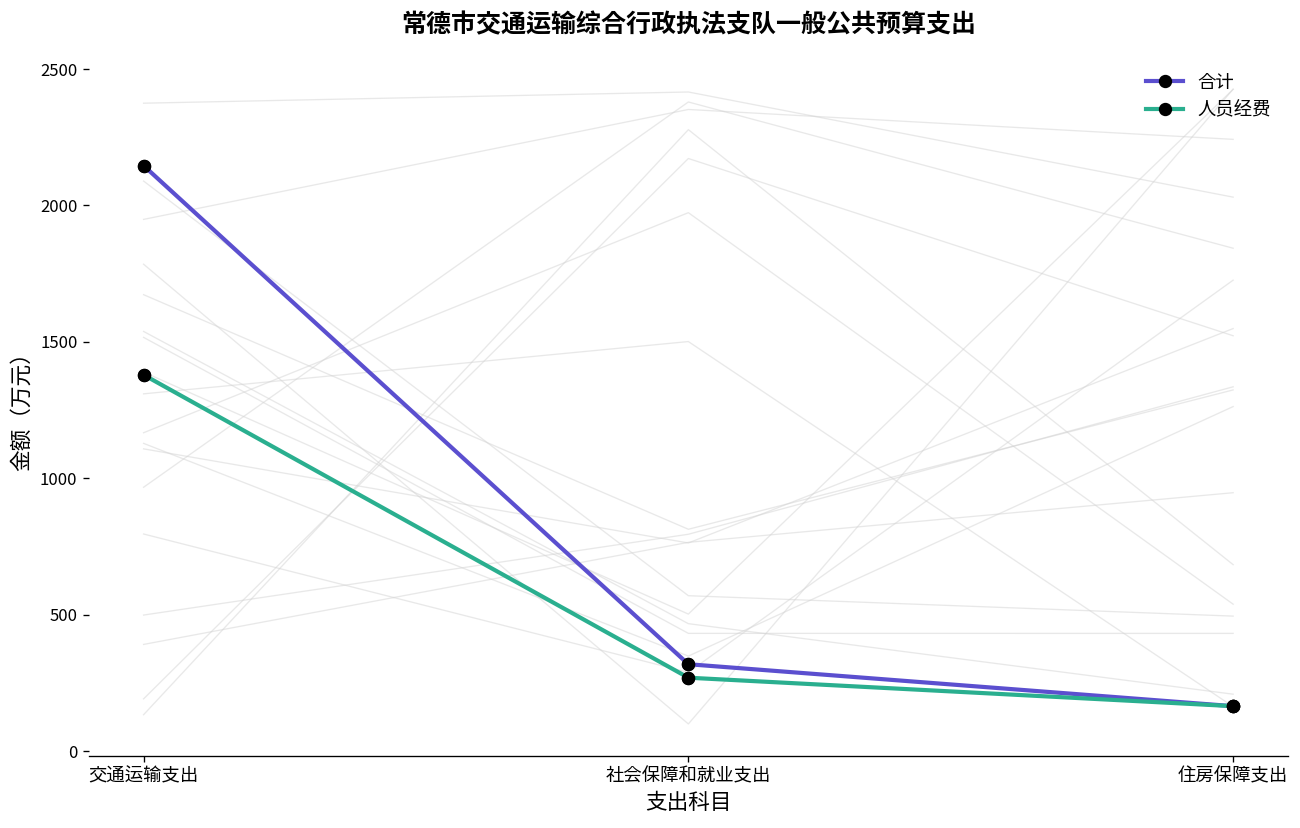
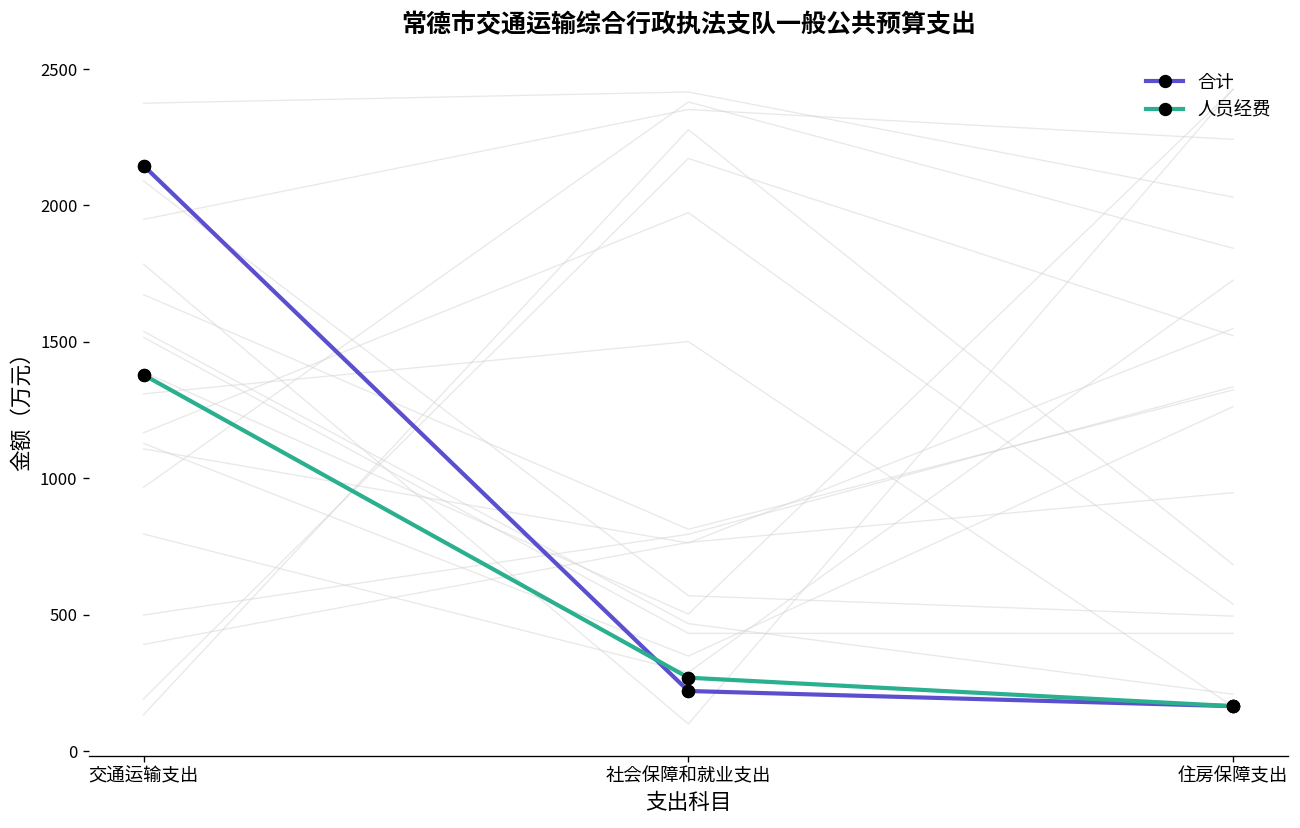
合计, 社会保障和就业支出: 320 -> 220
